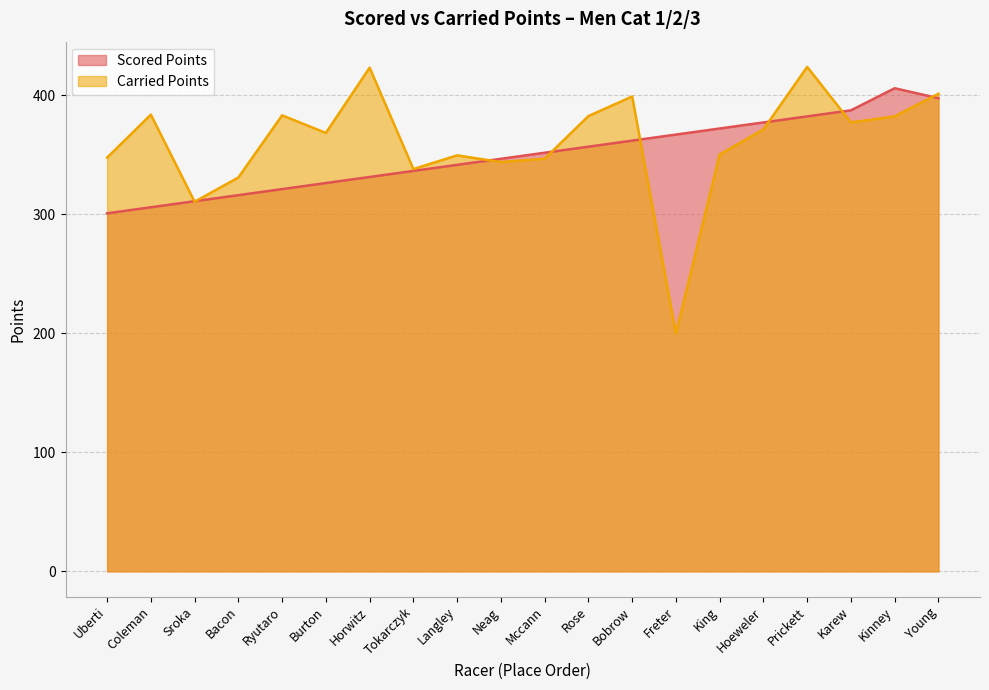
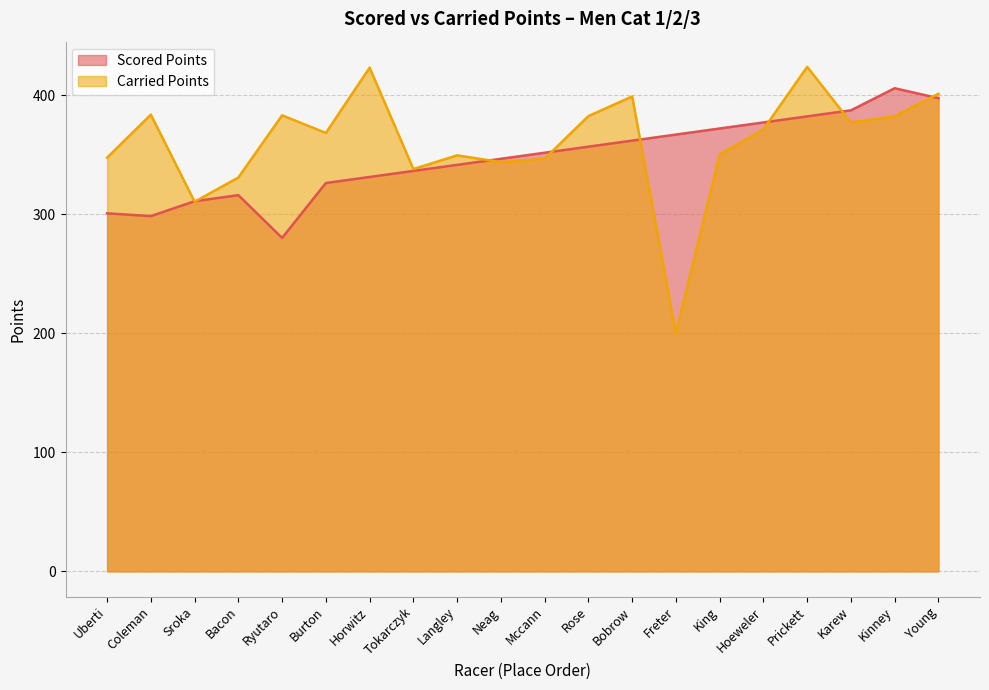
Scored Points, Coleman: 306 -> 299
Scored Points, Ryutaro: 321 -> 280
